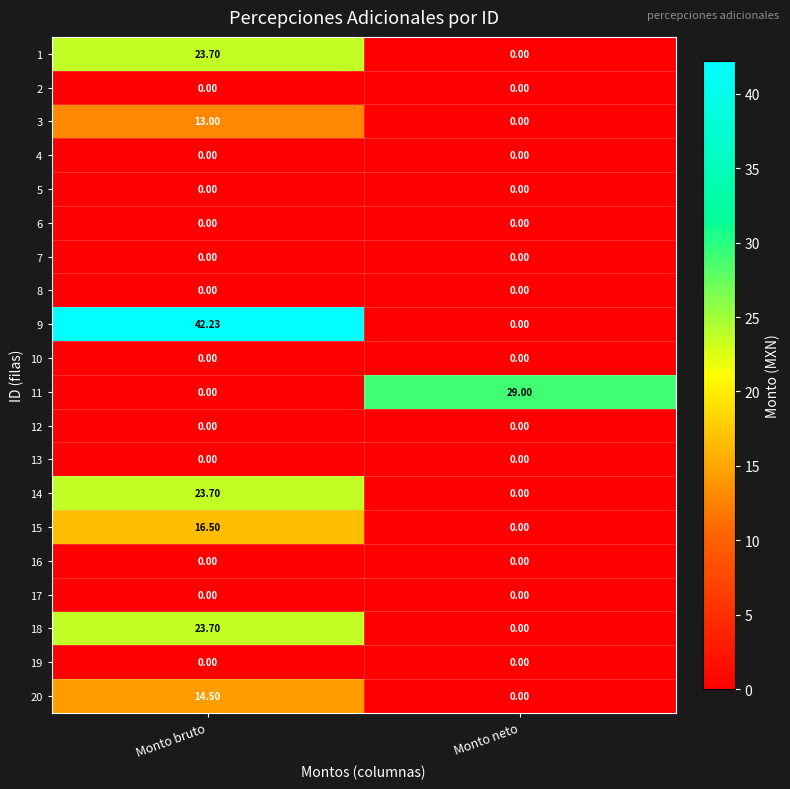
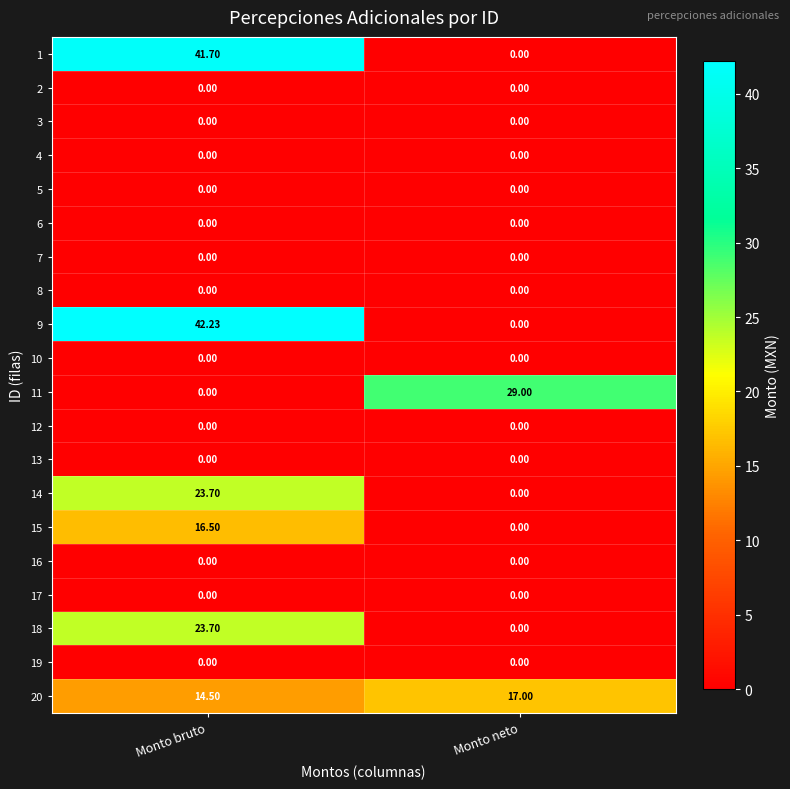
1, Monto bruto: 23.70 -> 41.70
3, Monto bruto: 13.00 -> 0.00
20, Monto neto: 0.00 -> 17.00
